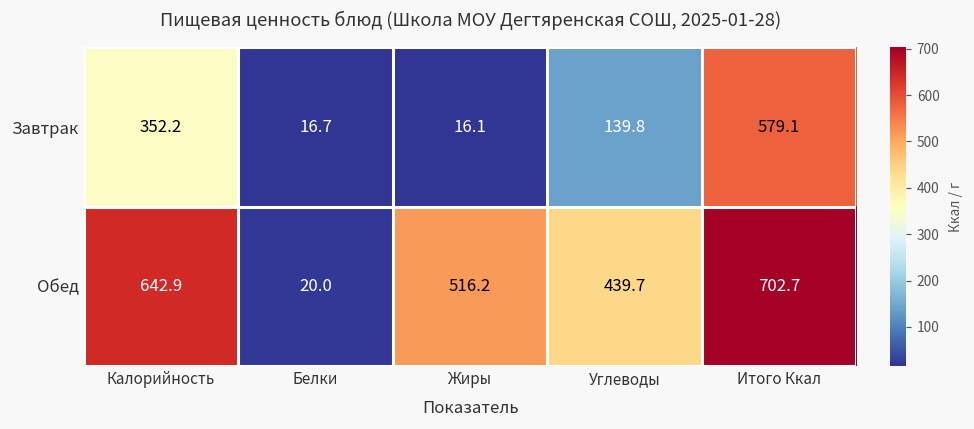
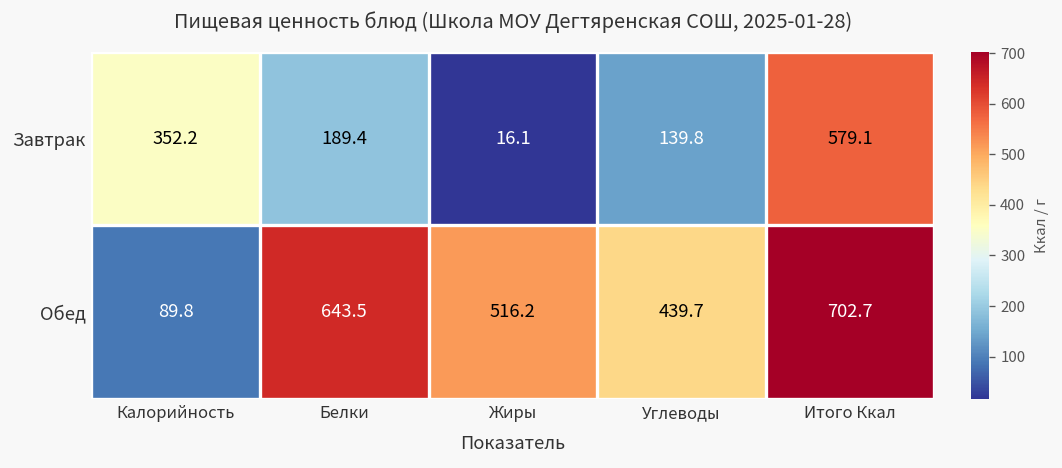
Завтрак, Белки: 16.7 -> 189.4
Обед, Калорийность: 642.9 -> 89.8
Обед, Белки: 20.0 -> 643.5
